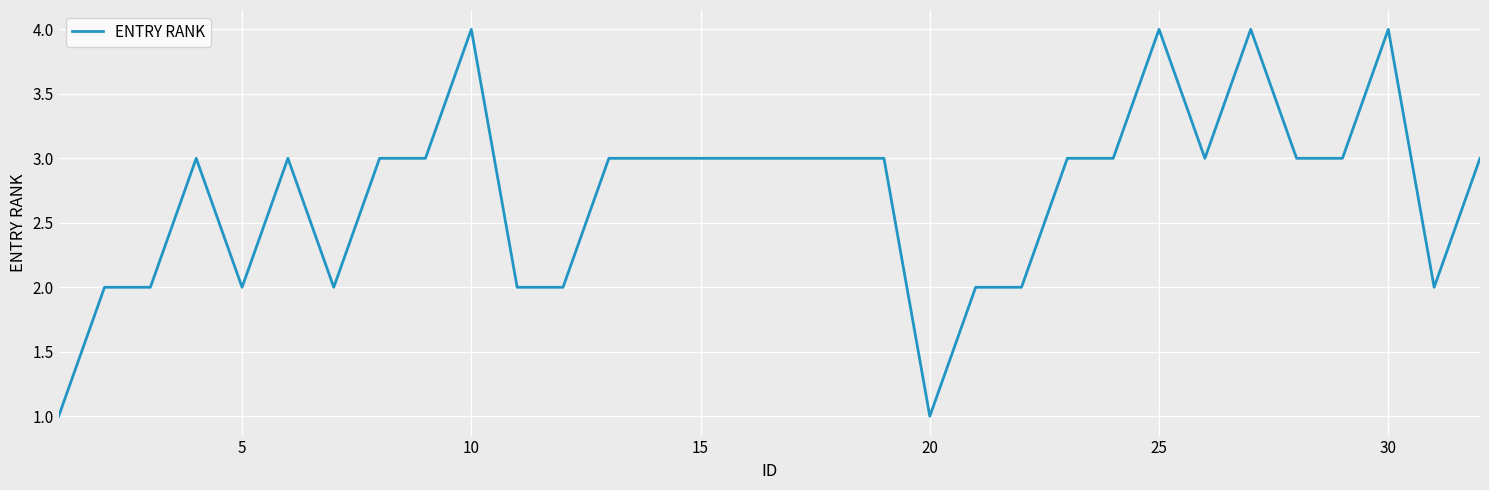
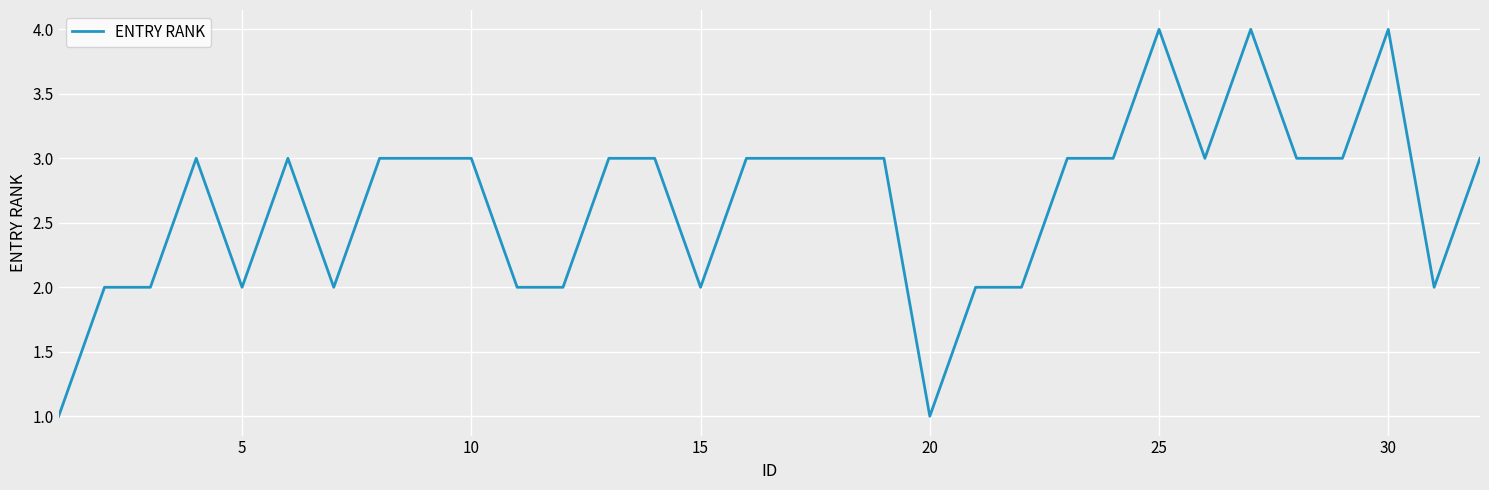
10: 4 -> 3
15: 3 -> 2
